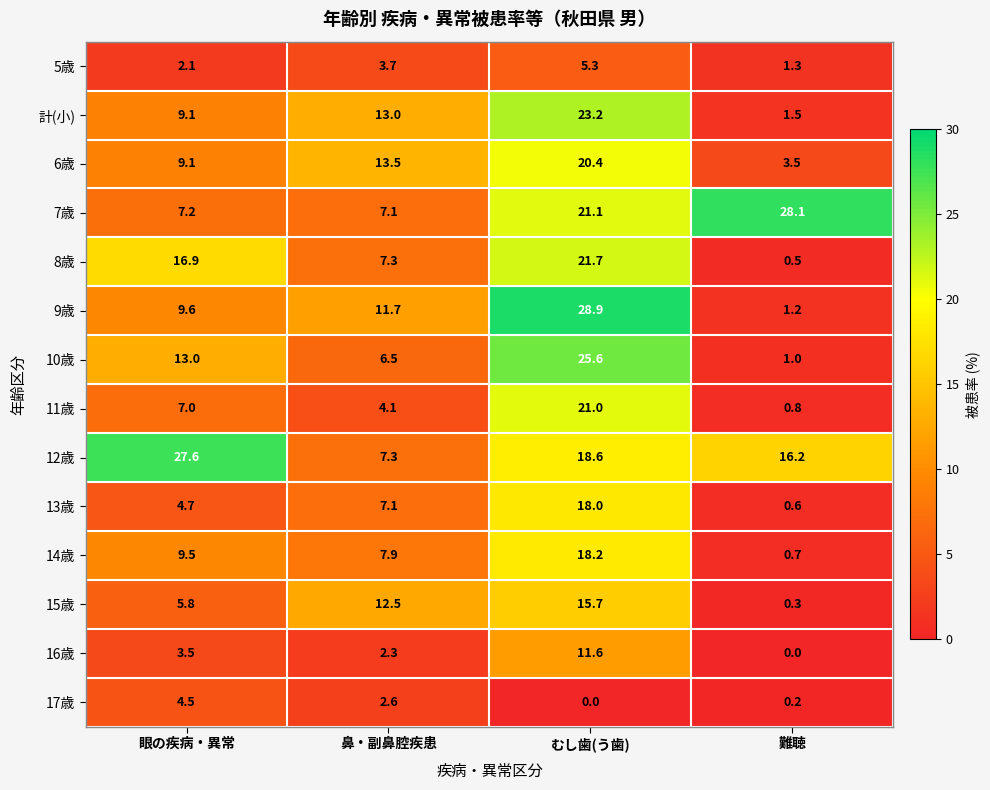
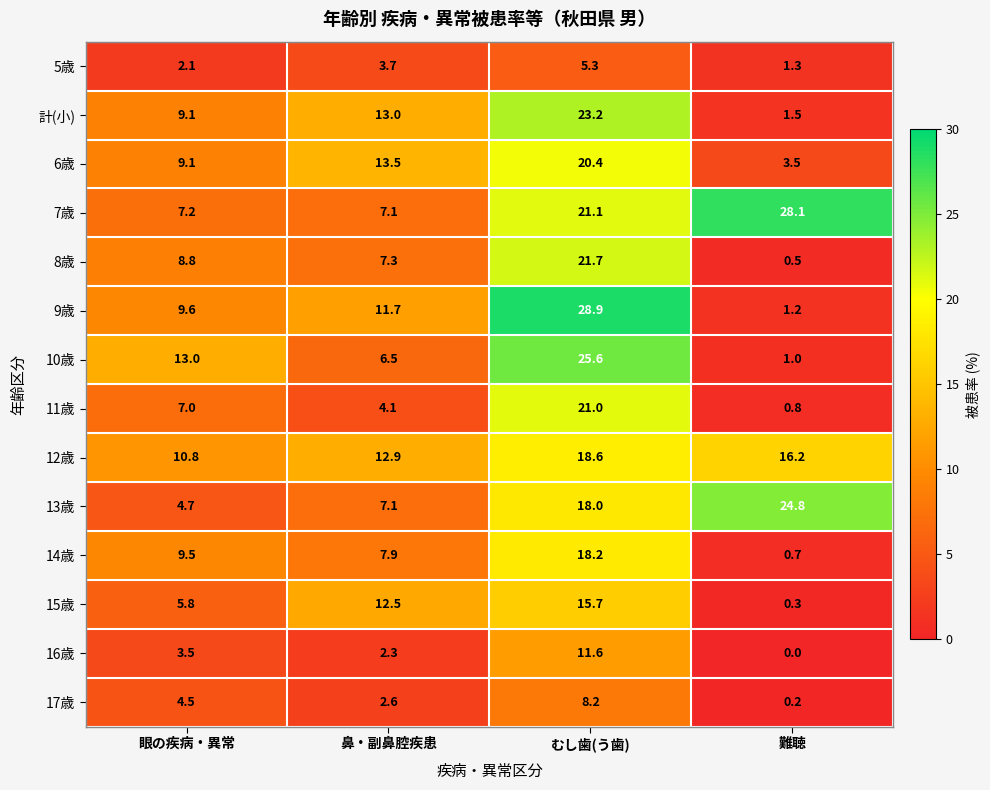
8歳, 眼の疾病・異常: 16.9 -> 8.8
12歳, 眼の疾病・異常: 27.6 -> 10.8
12歳, 鼻・副鼻腔疾患: 7.3 -> 12.9
13歳, 難聴: 0.6 -> 24.8
17歳, むし歯(う歯): 0.0 -> 8.2
